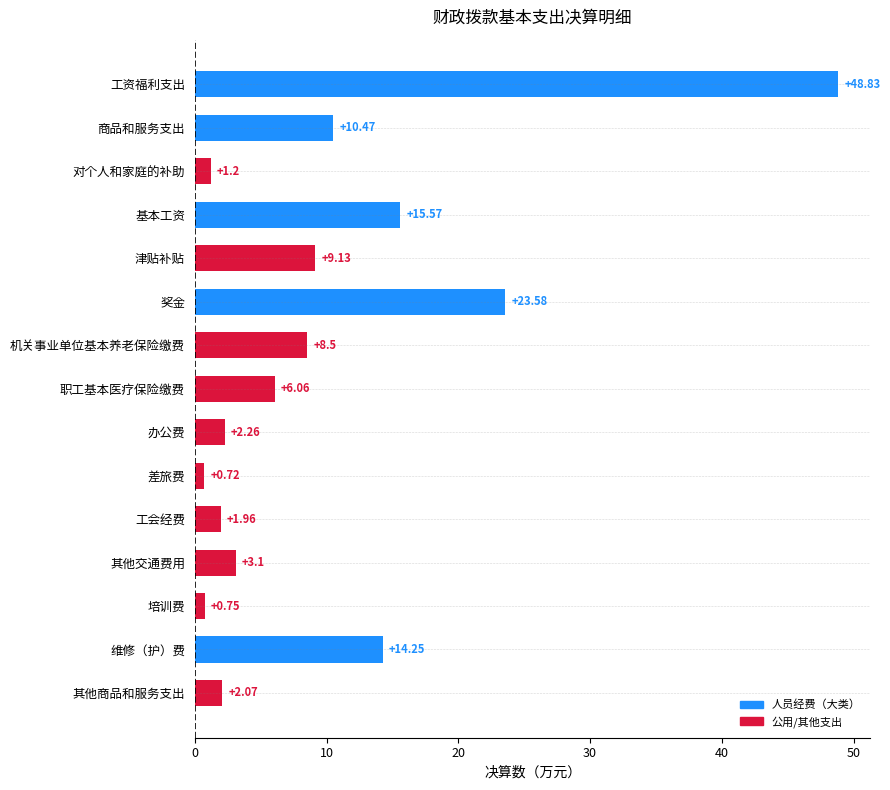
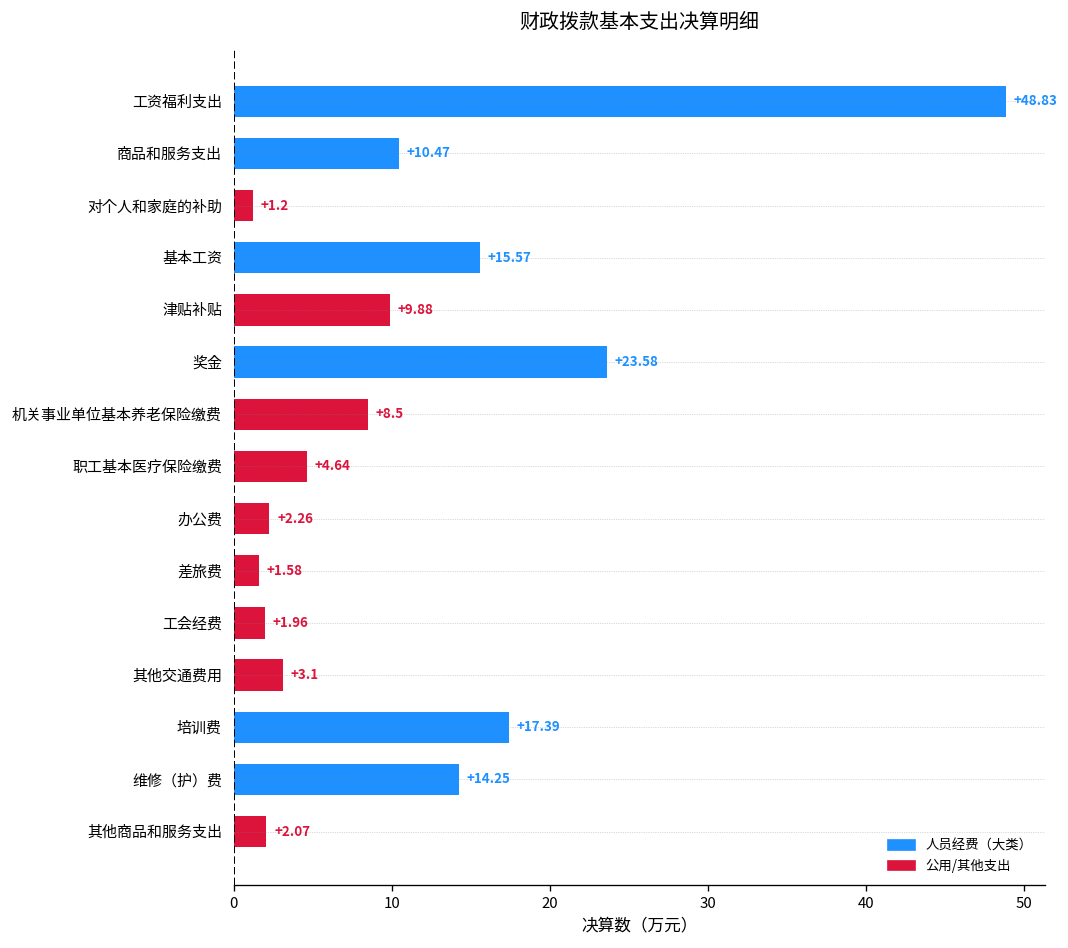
津贴补贴: +9.13 -> +9.88
职工基本医疗保险缴费: +6.06 -> +4.64
差旅费: +0.72 -> +1.58
培训费: +0.75 -> +17.39
